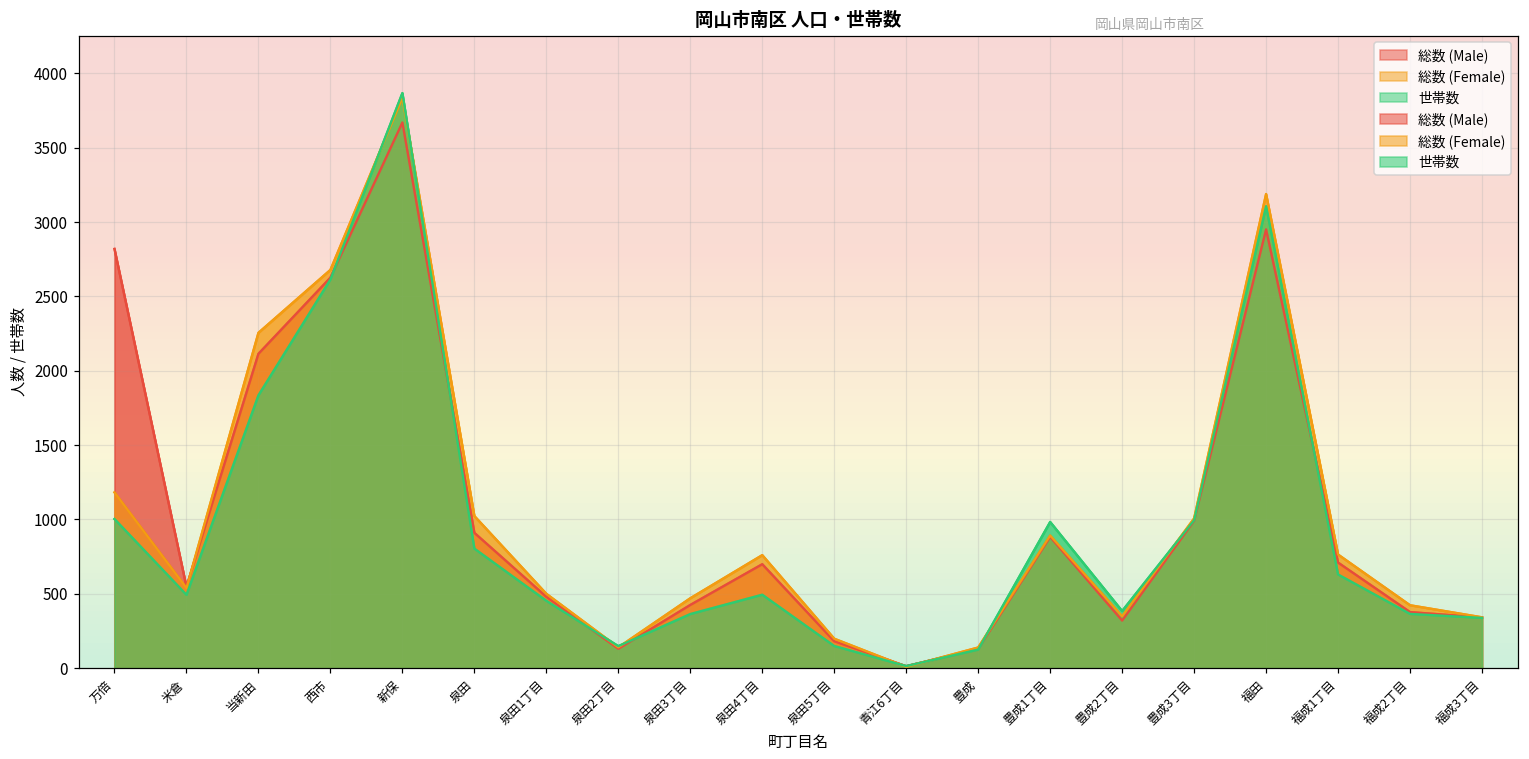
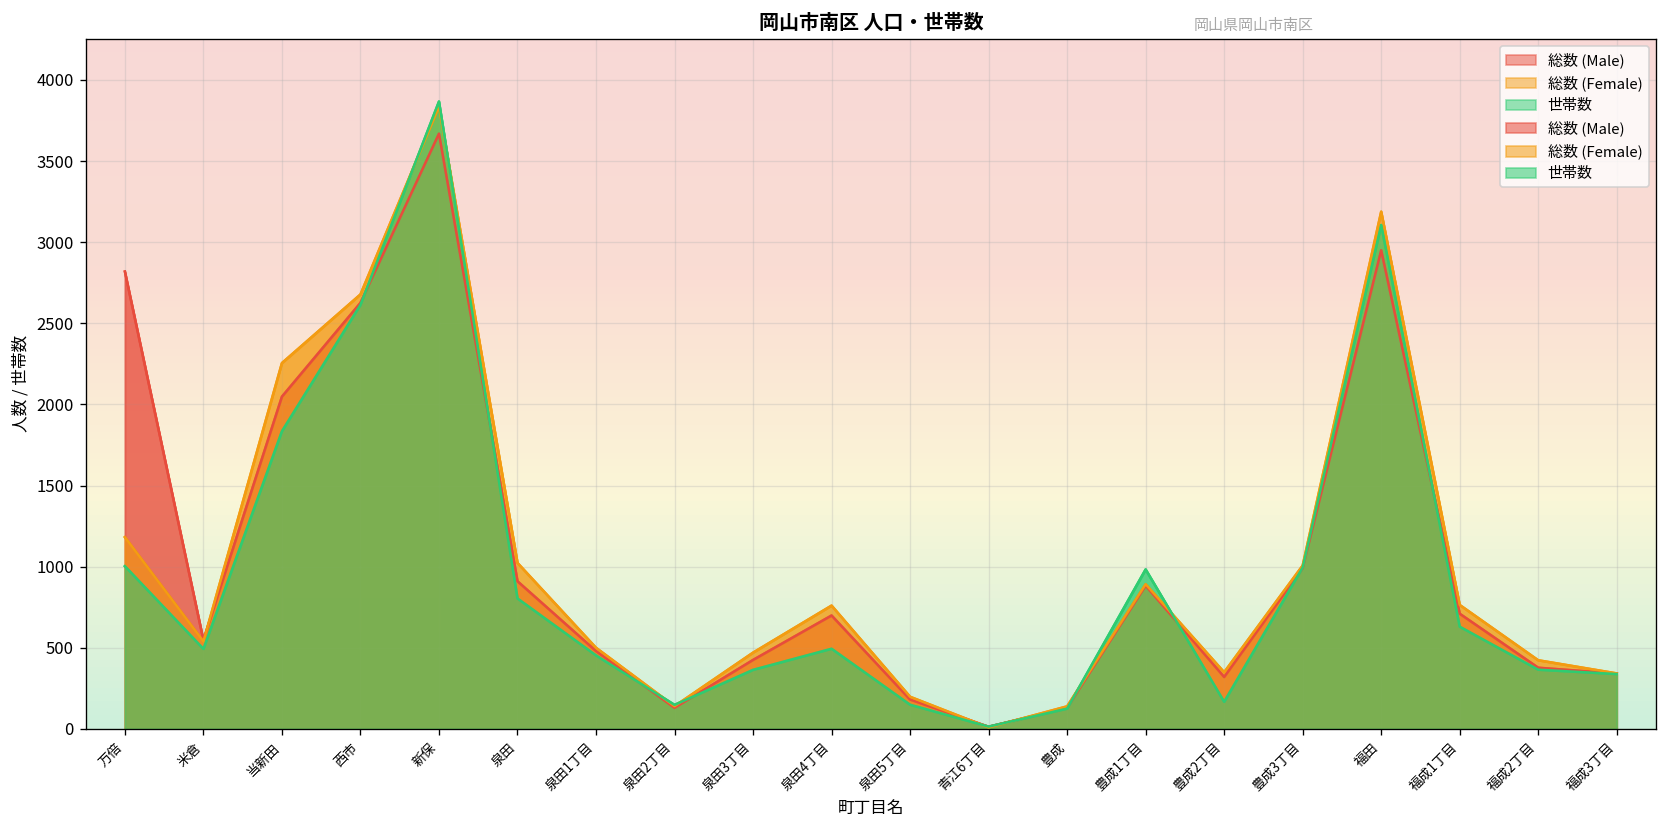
総数 (Male), 当新田: 2110 -> 2050
世帯数, 豊成2丁目: 380 -> 170
